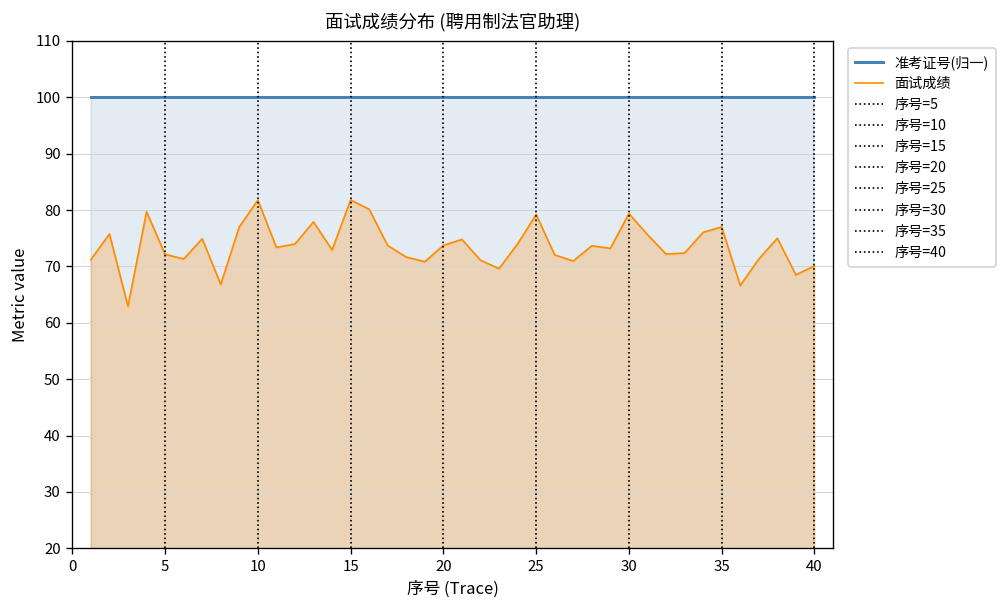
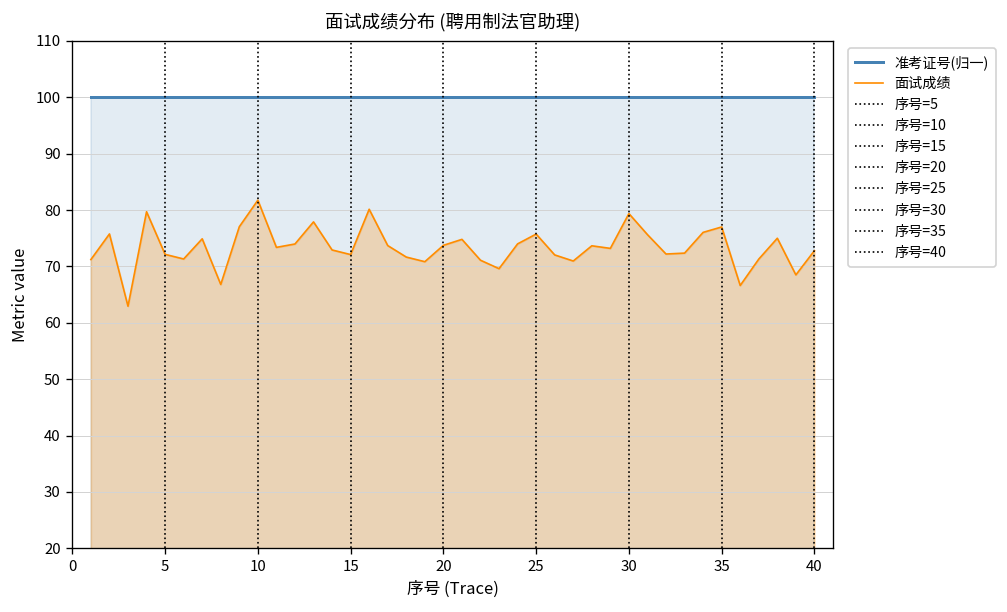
面试成绩, 15: 82 -> 72
面试成绩, 25: 79 -> 76
面试成绩, 40: 70 -> 73
